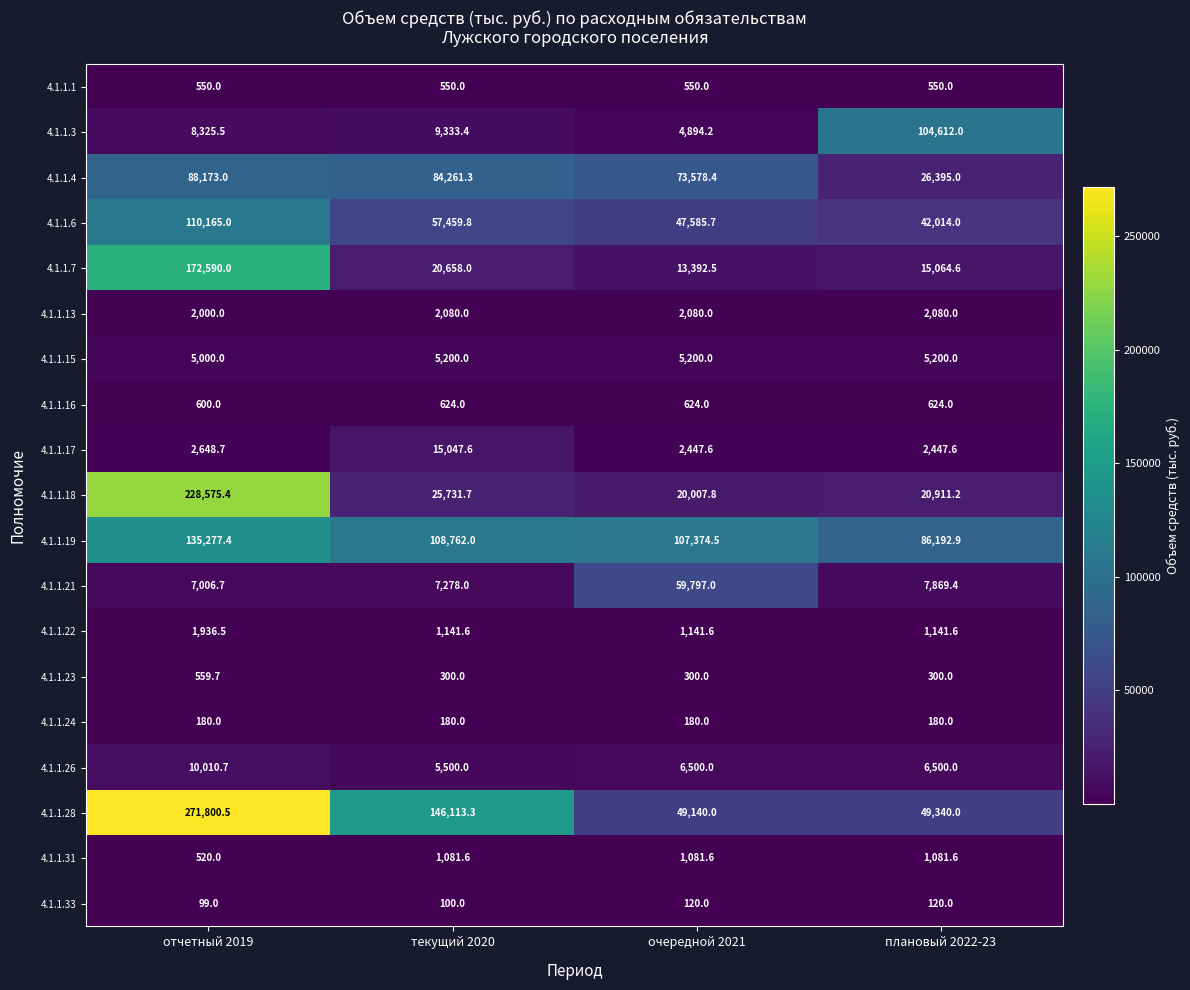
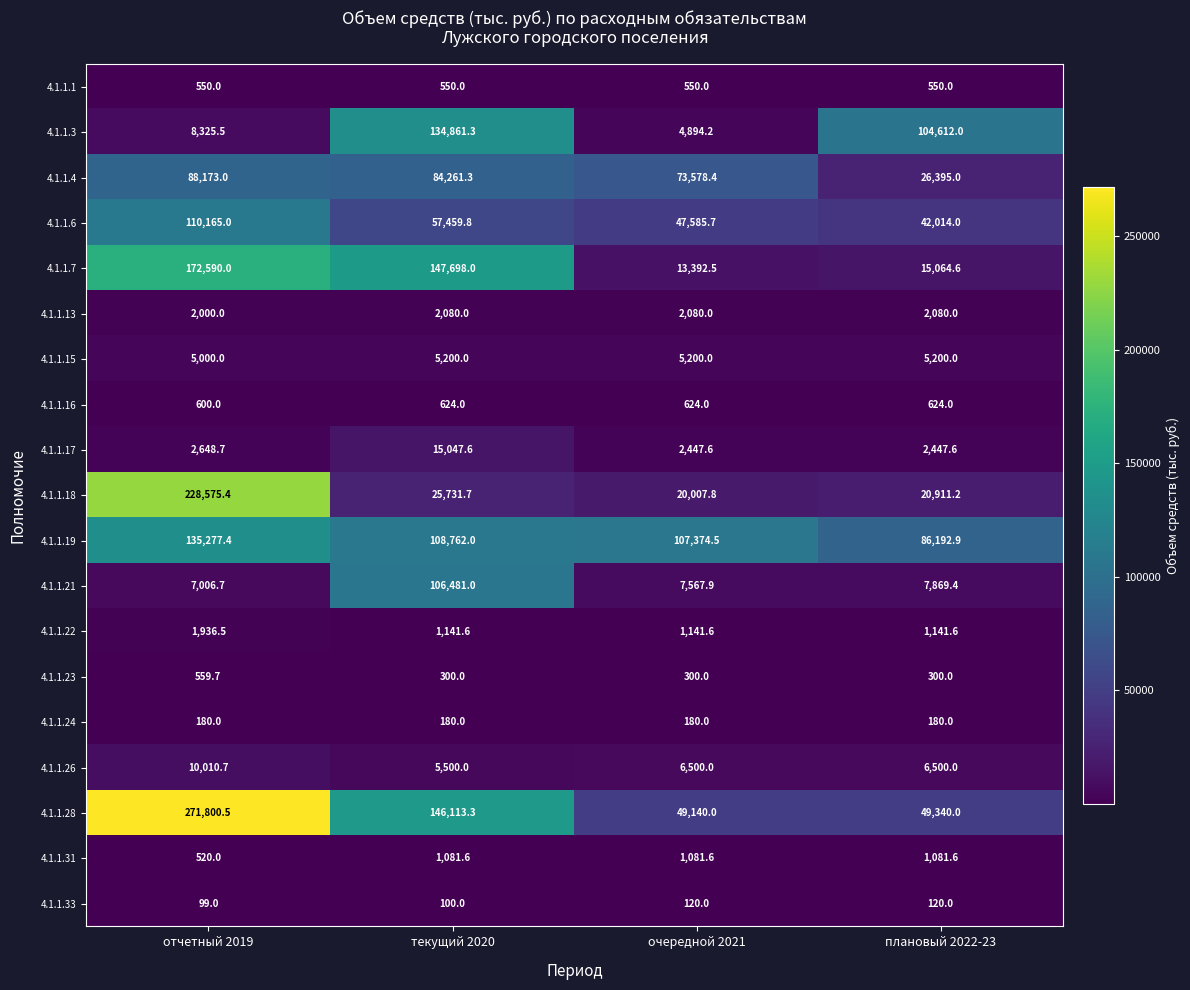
4.1.1.3, текущий 2020: 9,333.4 -> 134,861.3
4.1.1.7, текущий 2020: 20,658.0 -> 147,698.0
4.1.1.21, текущий 2020: 7,278.0 -> 106,481.0
4.1.1.21, очередной 2021: 59,797.0 -> 7,567.9
